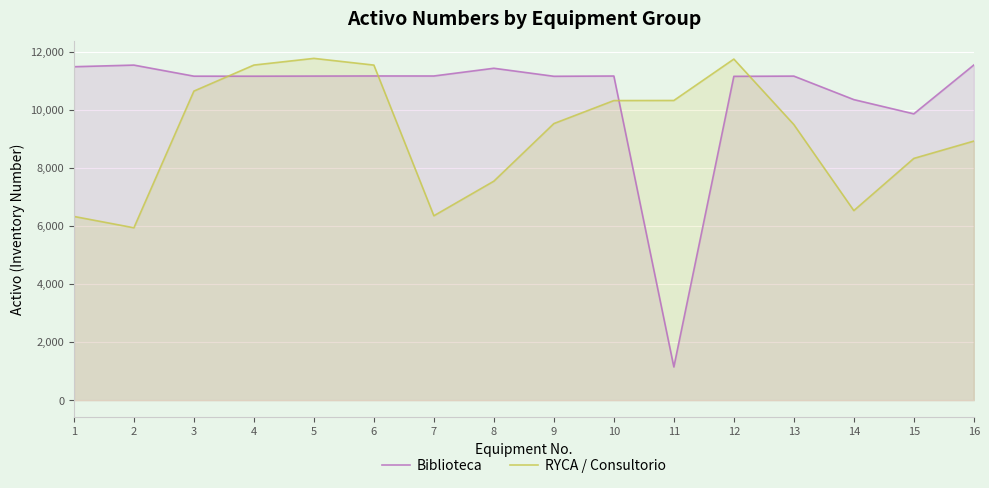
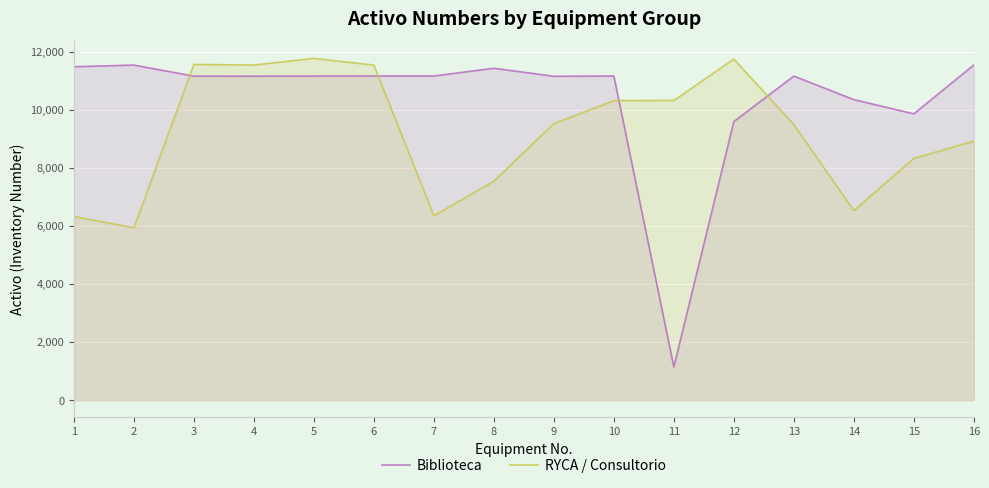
RYCA / Consultorio, 3: 10,600 -> 11,600
Biblioteca, 12: 11,100 -> 9,600
